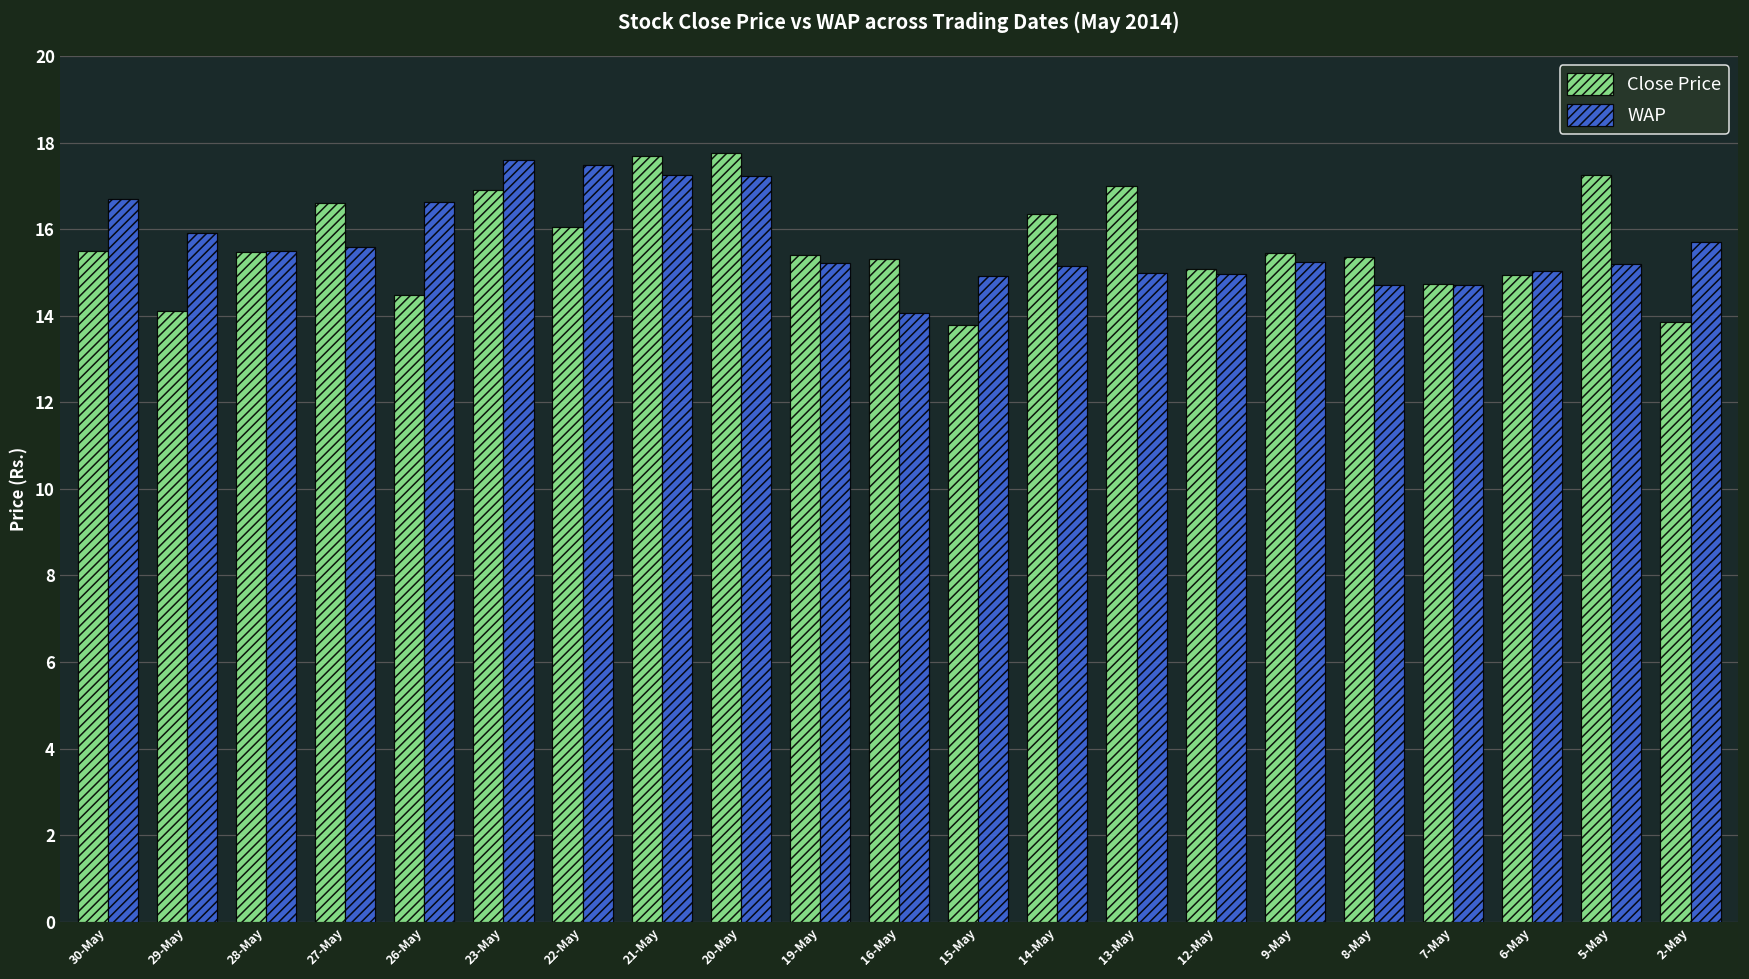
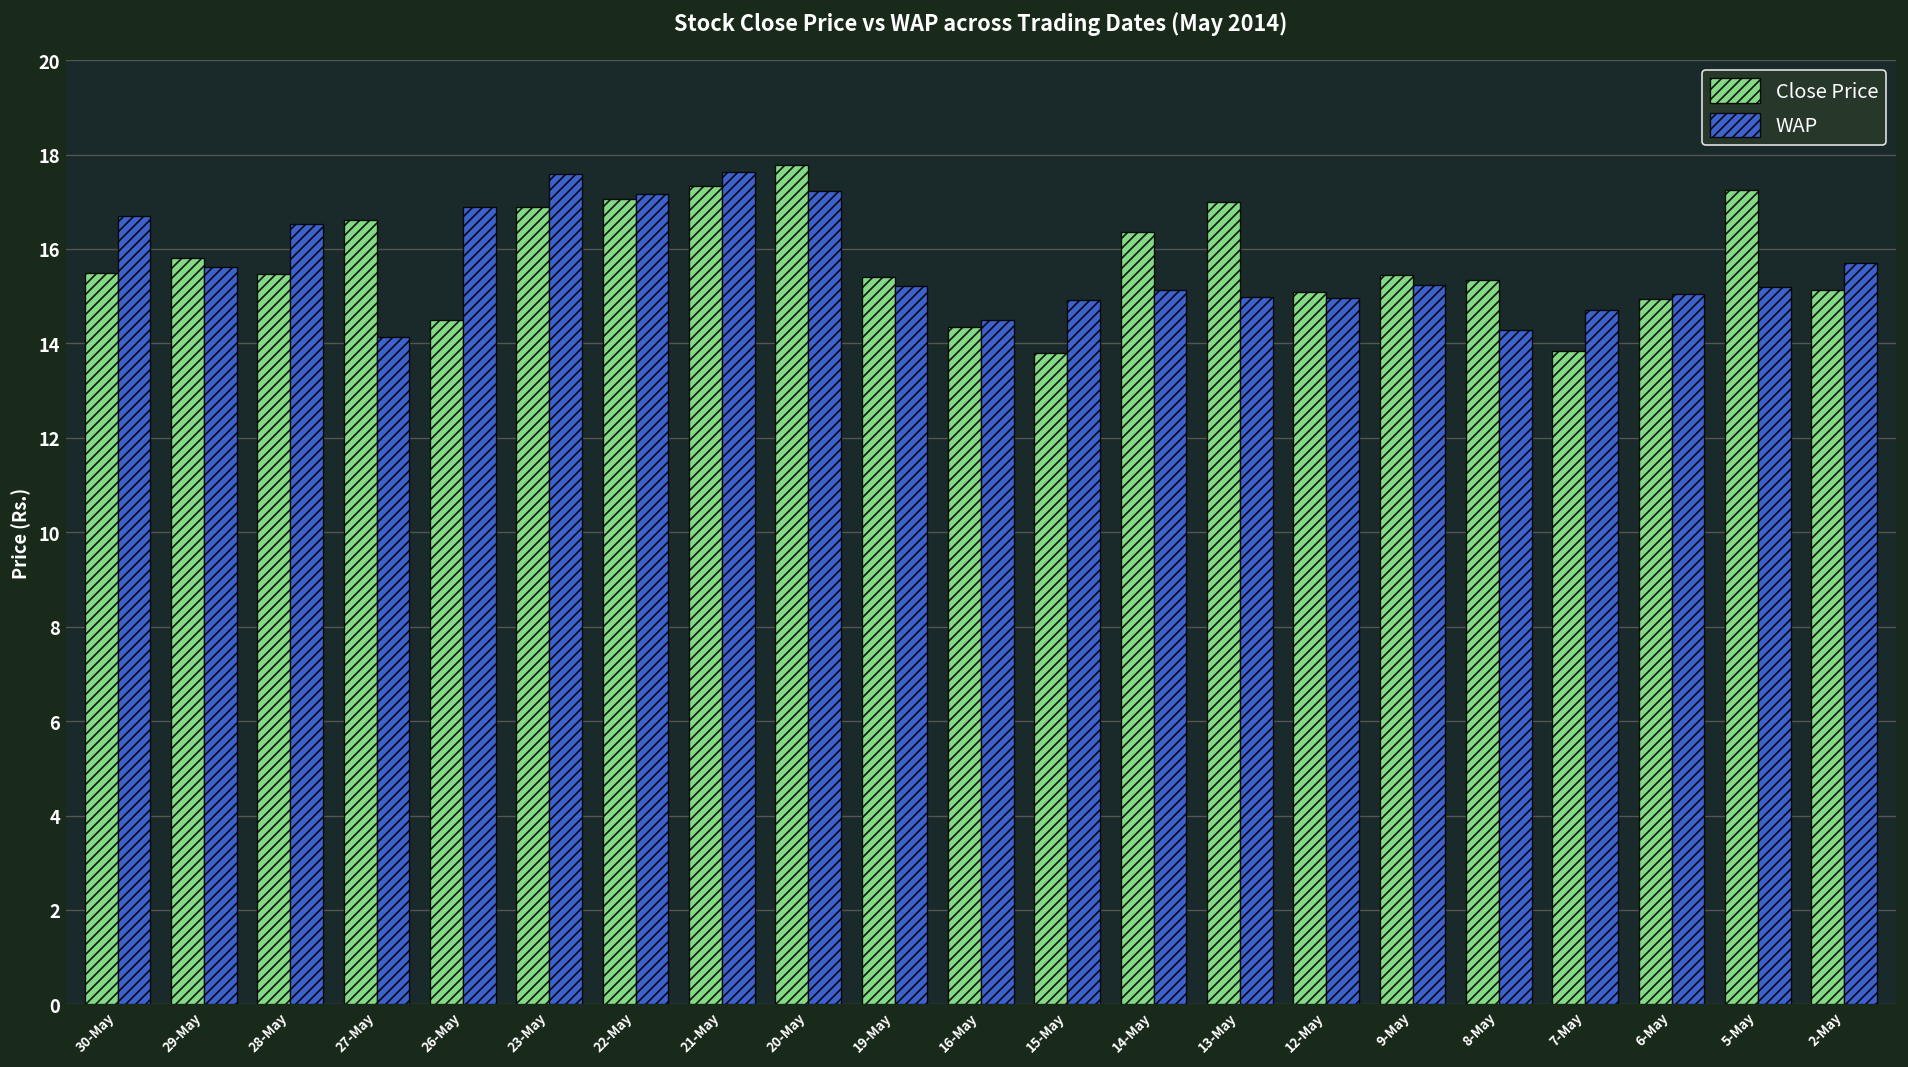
Close Price, 29-May: 14.1 -> 15.8
WAP, 29-May: 15.9 -> 15.6
WAP, 28-May: 15.5 -> 16.5
WAP, 27-May: 15.6 -> 14.1
WAP, 26-May: 16.6 -> 16.9
Close Price, 22-May: 16.1 -> 17.1
WAP, 22-May: 17.5 -> 17.2
Close Price, 21-May: 17.7 -> 17.3
WAP, 21-May: 17.3 -> 17.6
Close Price, 16-May: 15.3 -> 14.4
WAP, 16-May: 14.1 -> 14.5
WAP, 8-May: 14.7 -> 14.3
Close Price, 7-May: 14.7 -> 13.8
Close Price, 2-May: 13.9 -> 15.1
